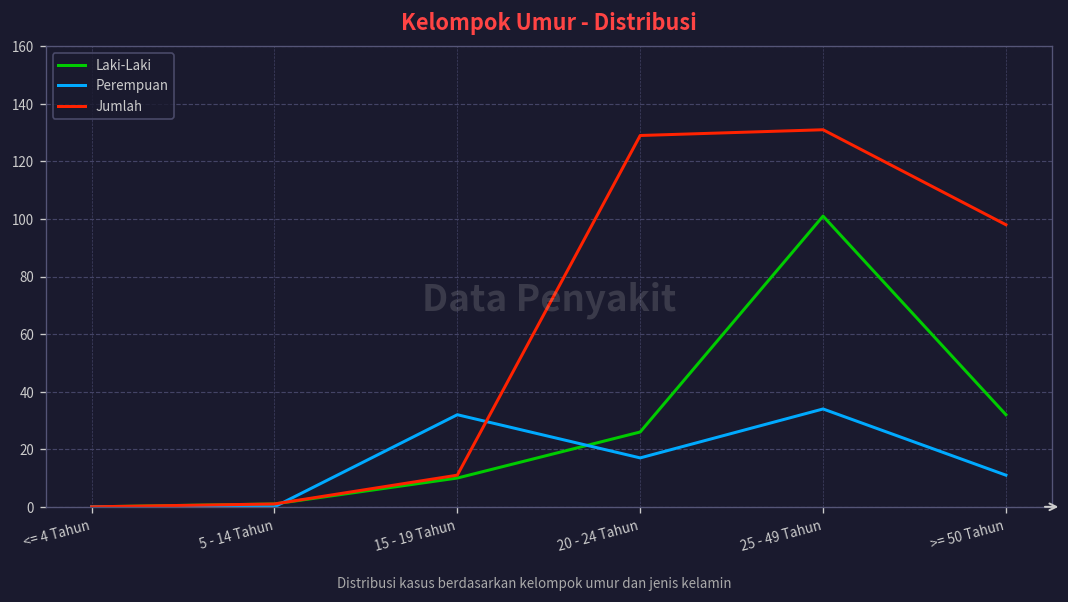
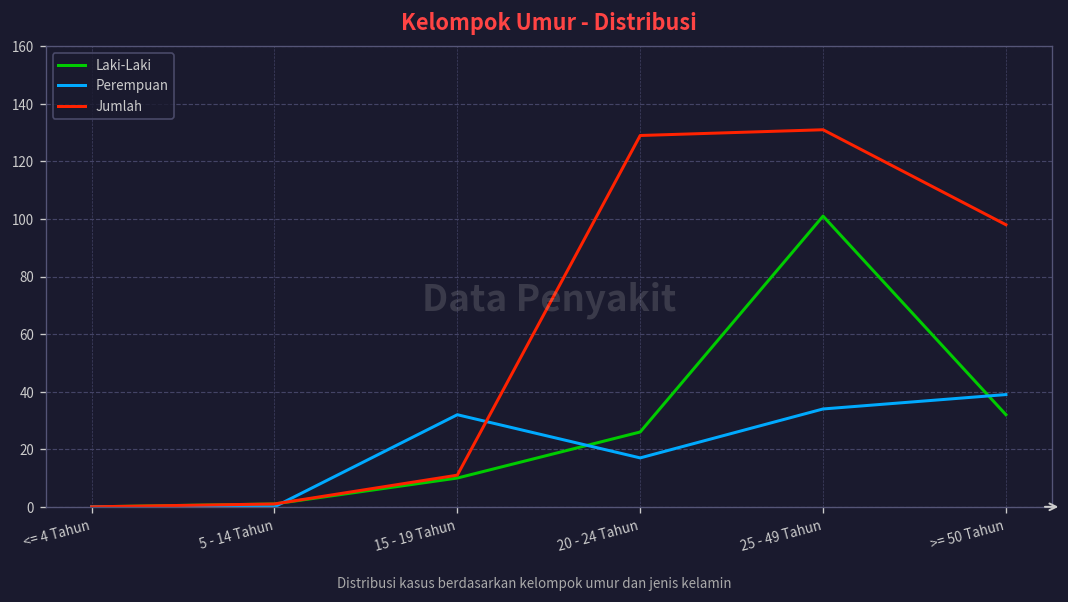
Perempuan, >= 50 Tahun: 11 -> 39
